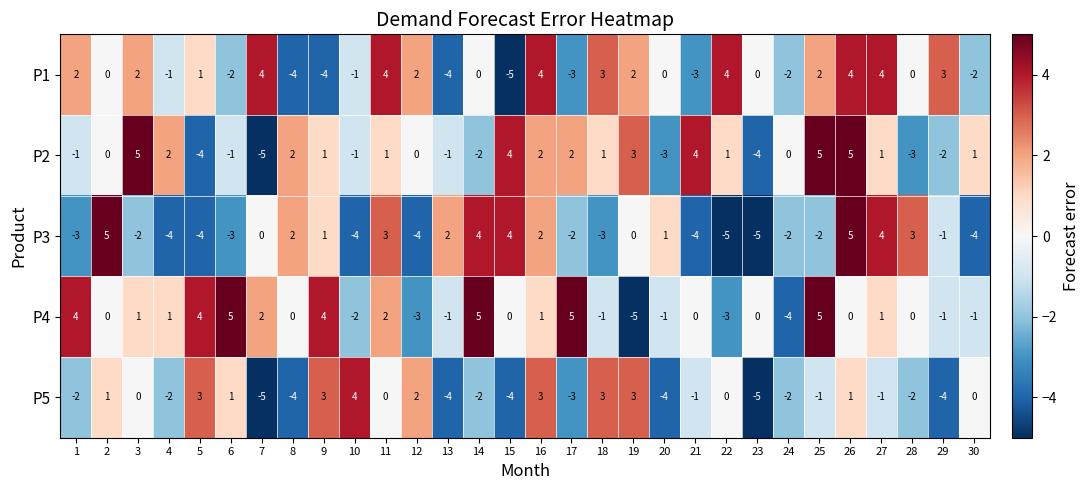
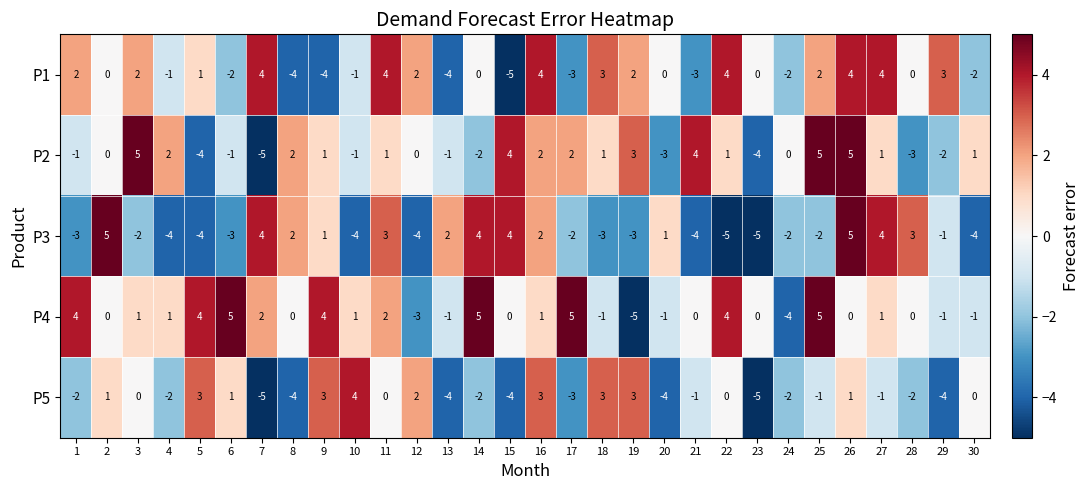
P3, 7: 0 -> 4
P3, 19: 0 -> -3
P4, 10: -2 -> 1
P4, 22: -3 -> 4
